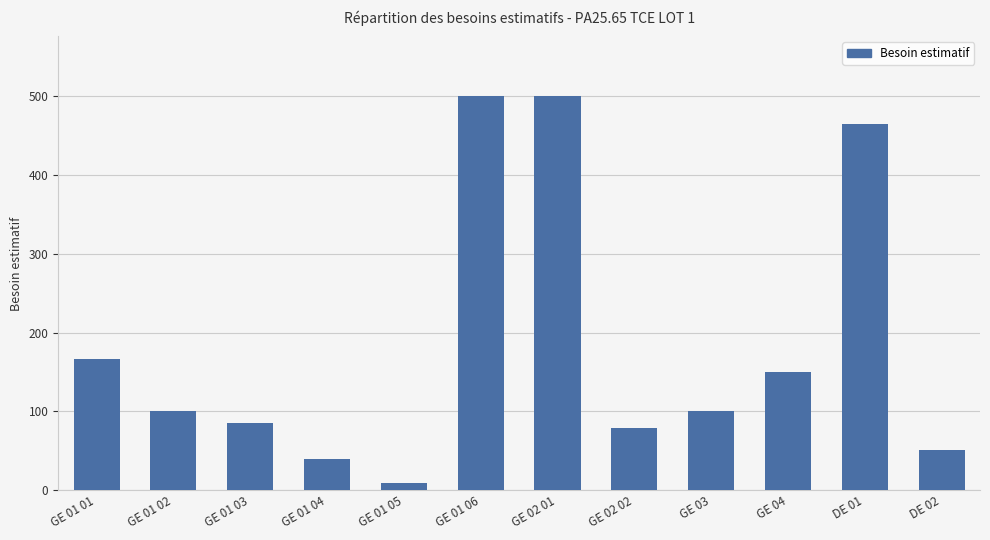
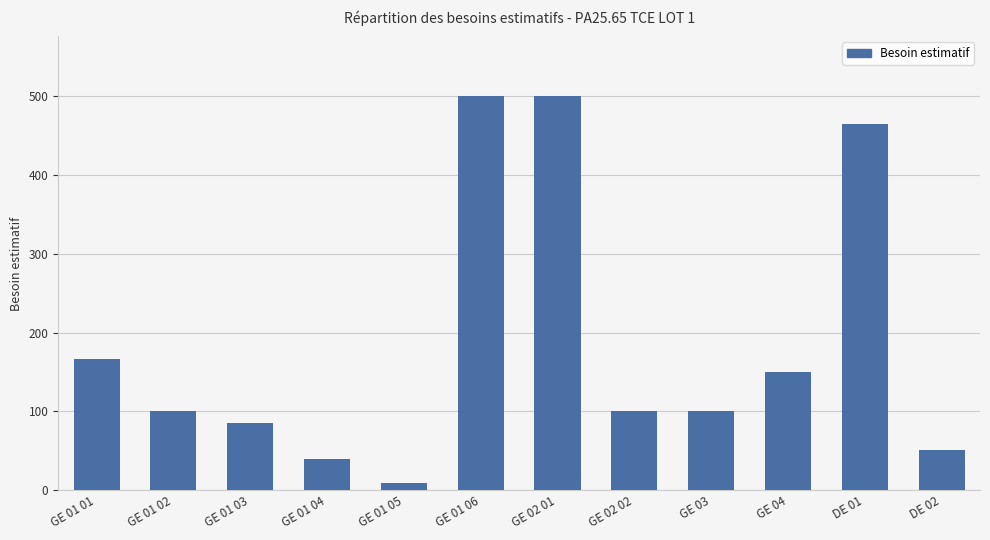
GE 02 02: 80 -> 100
